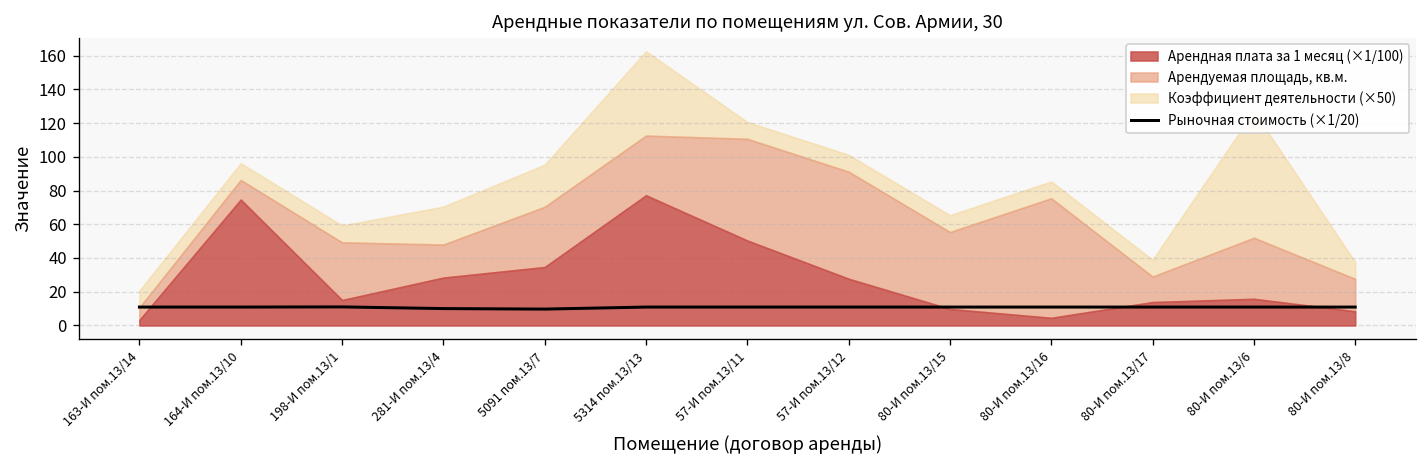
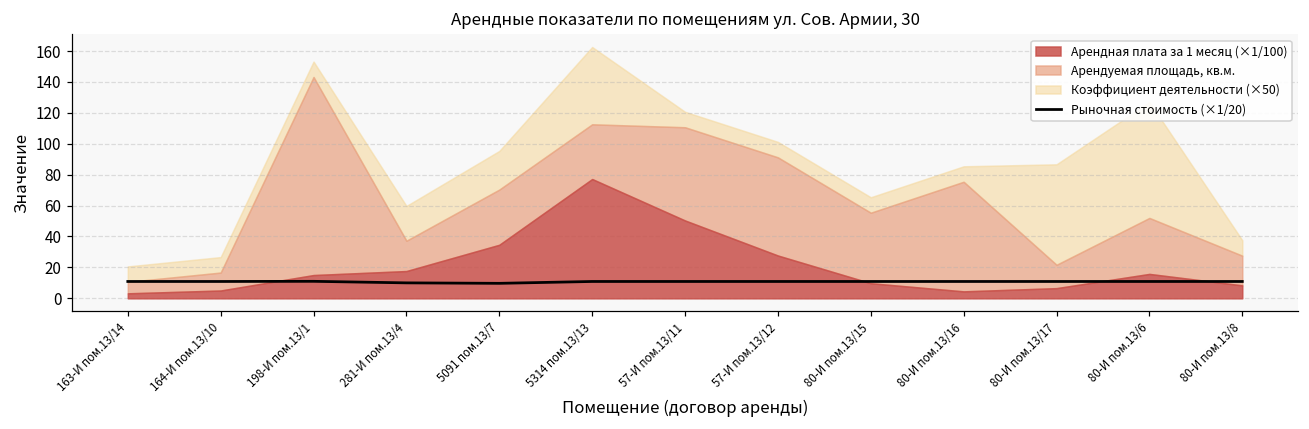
Арендная плата за 1 месяц (×1/100), 164-И пом.13/10: 75 -> 5
Арендуемая площадь, кв.м., 198-И пом.13/1: 34 -> 128
Арендная плата за 1 месяц (×1/100), 281-И пом.13/4: 28 -> 18
Арендная плата за 1 месяц (×1/100), 80-И пом.13/17: 14 -> 7
Коэффициент деятельности (×50), 80-И пом.13/17: 10 -> 65
